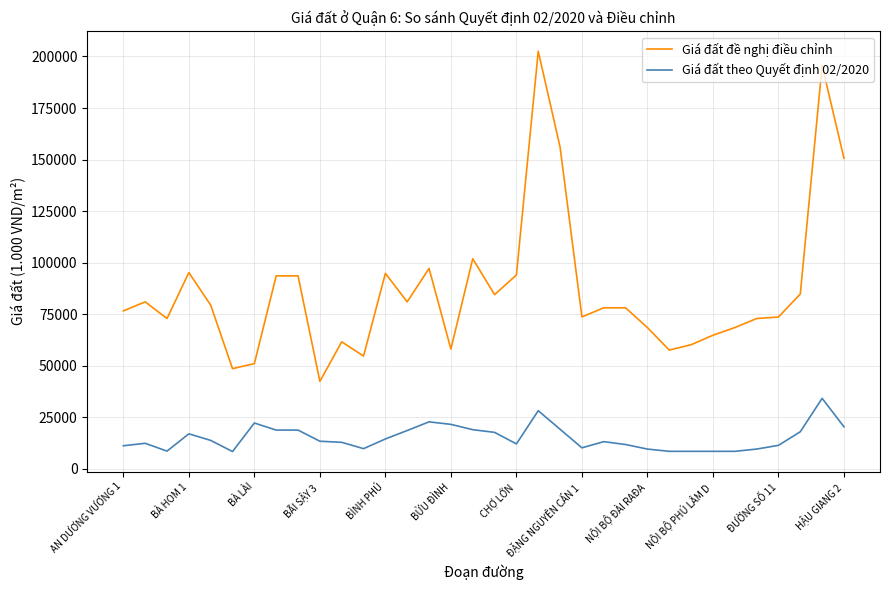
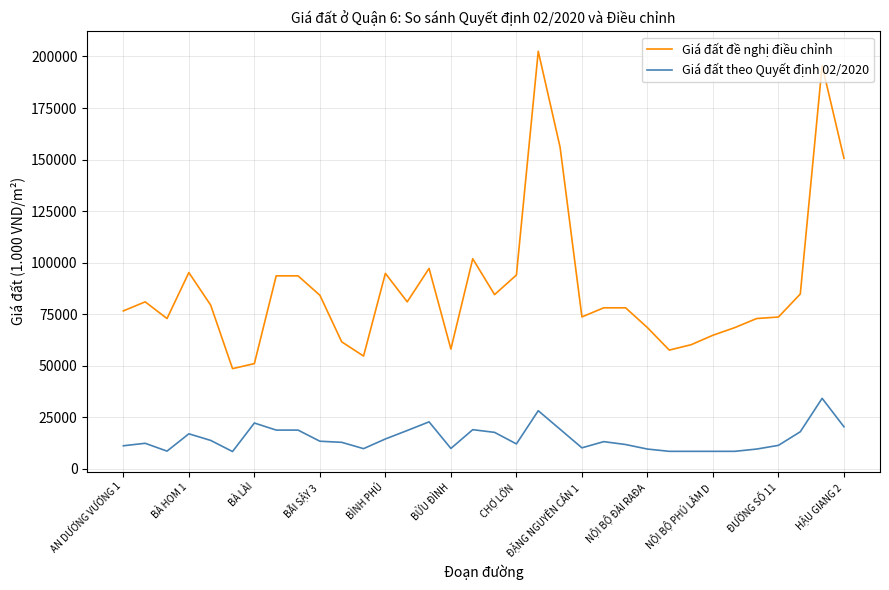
Giá đất đề nghị điều chỉnh, BÃI SẬY 3: 42000 -> 84000
Giá đất theo Quyết định 02/2020, BỬU ĐÌNH: 22000 -> 10000
